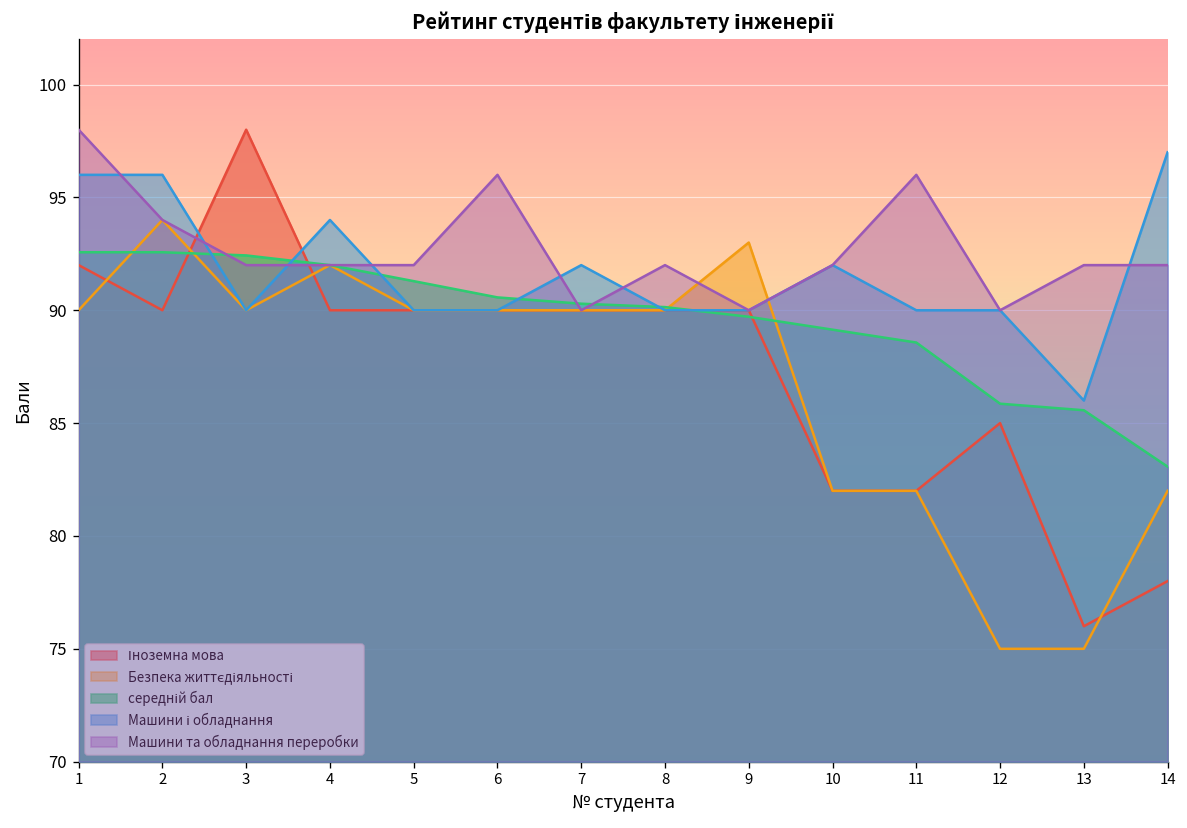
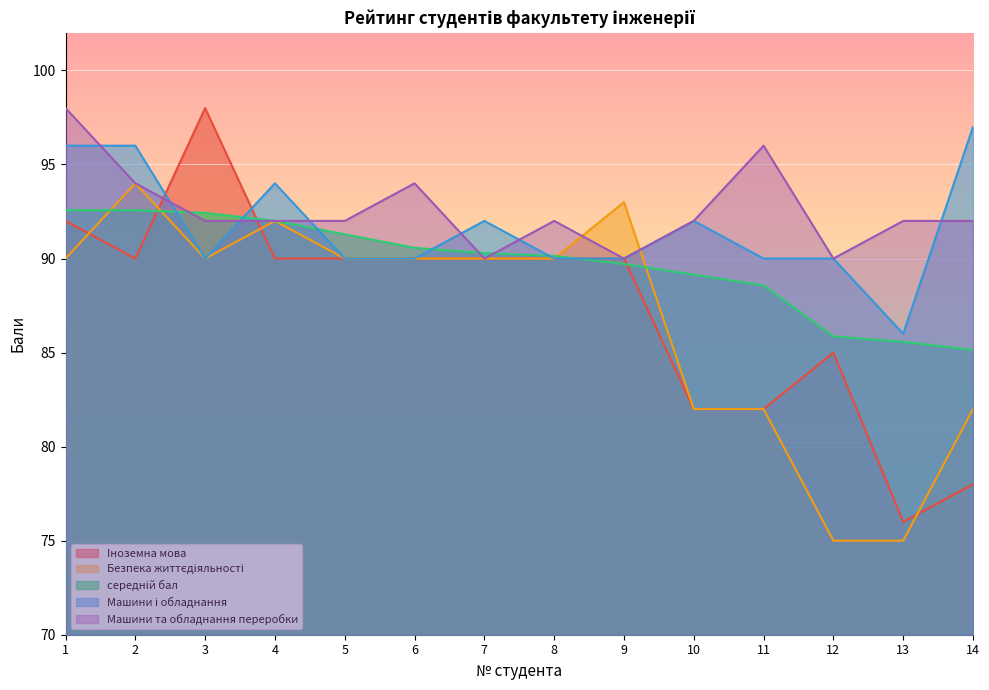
Машини та обладнання переробки, 6: 96 -> 94
середній бал, 14: 83.1 -> 85.1
